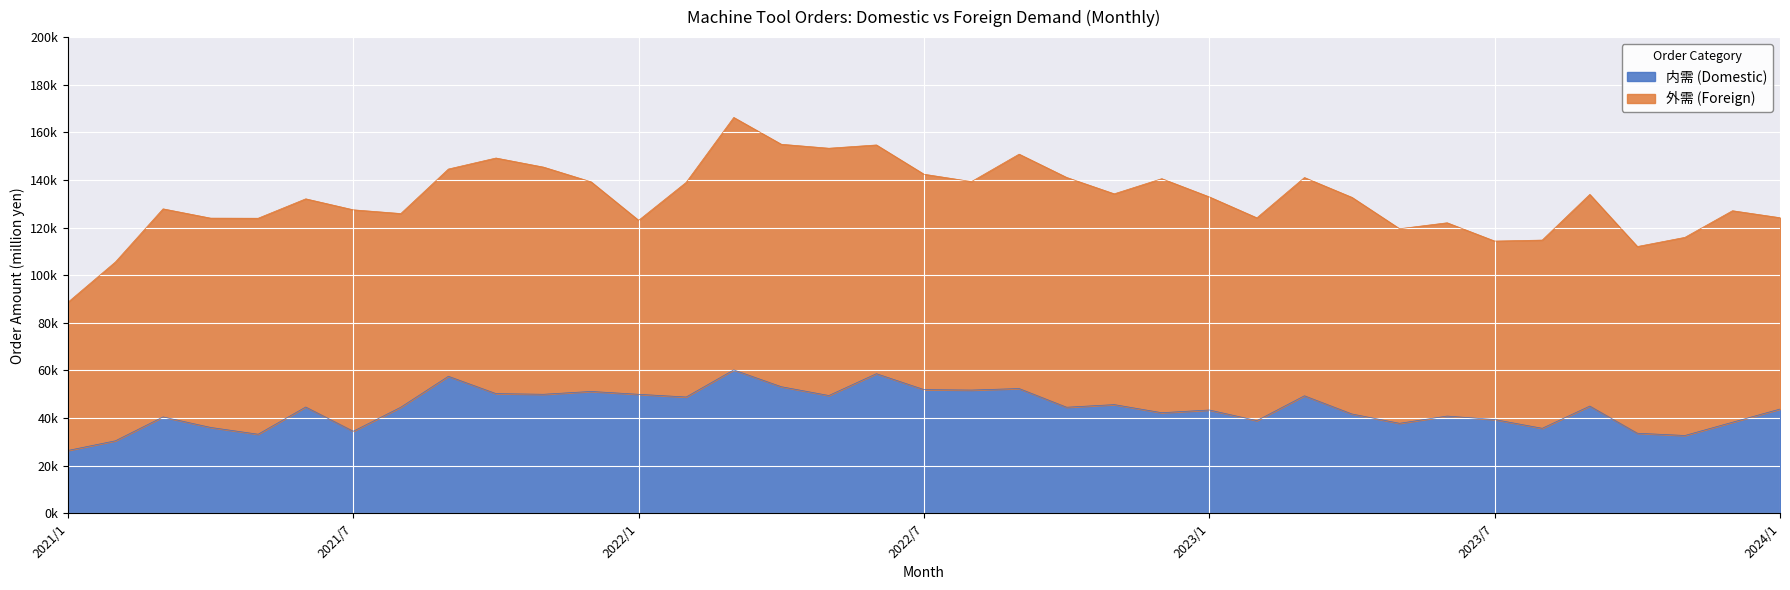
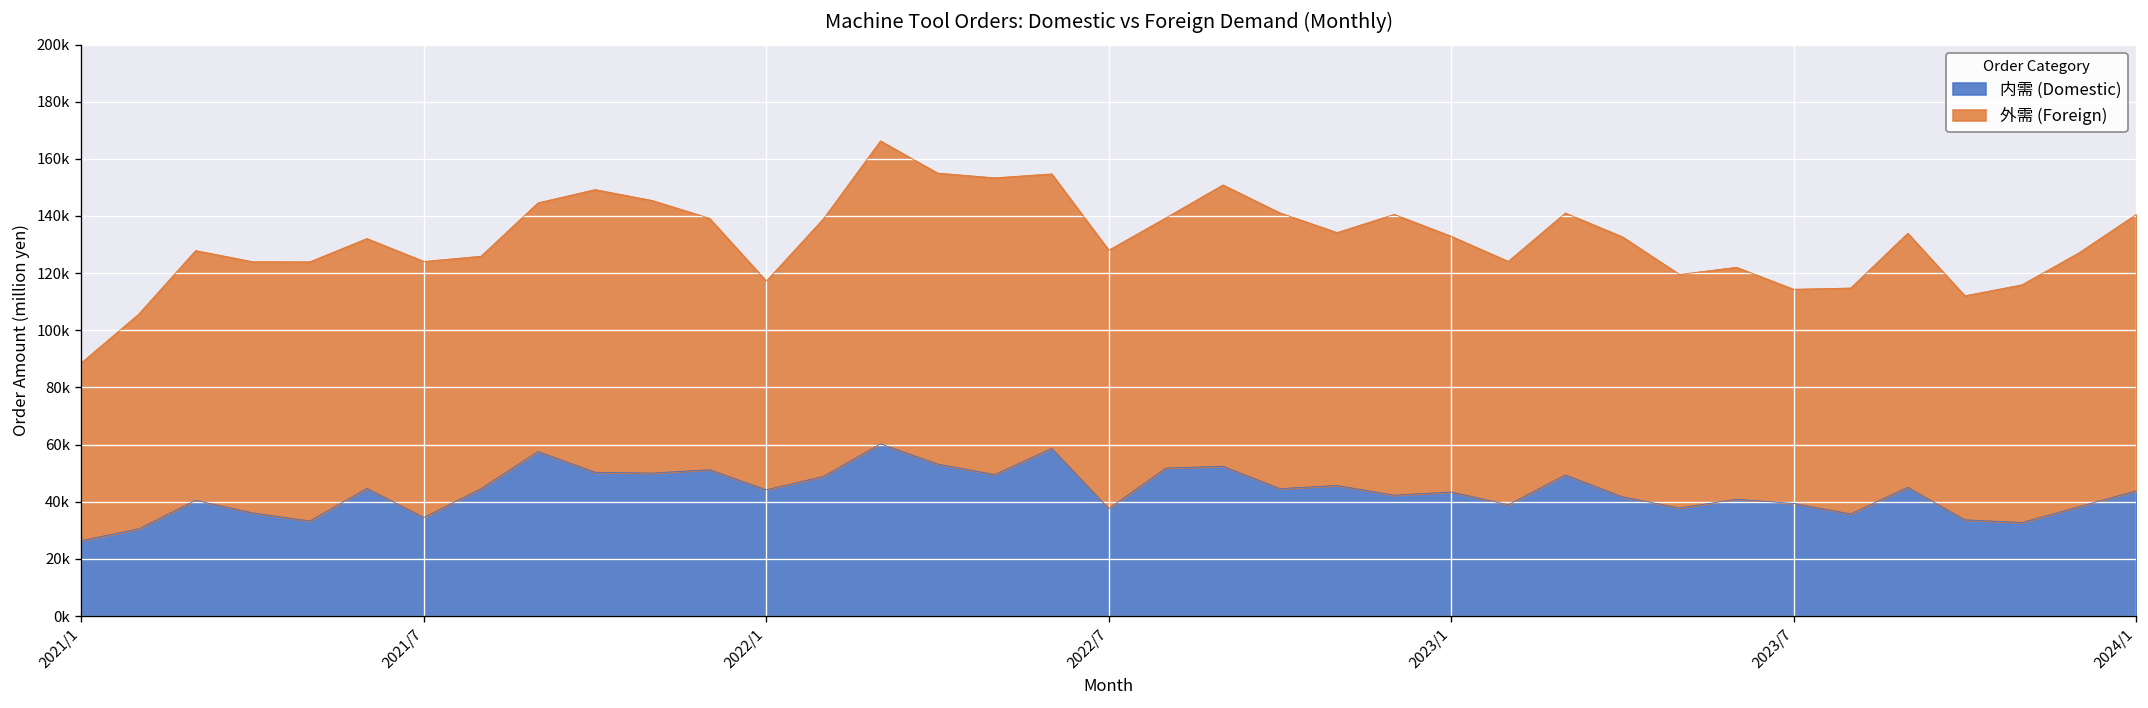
外需 (Foreign), 2021/7: 93000 -> 90000
内需 (Domestic), 2022/1: 50000 -> 44000
内需 (Domestic), 2022/7: 52000 -> 38000
外需 (Foreign), 2024/1: 80000 -> 97000
